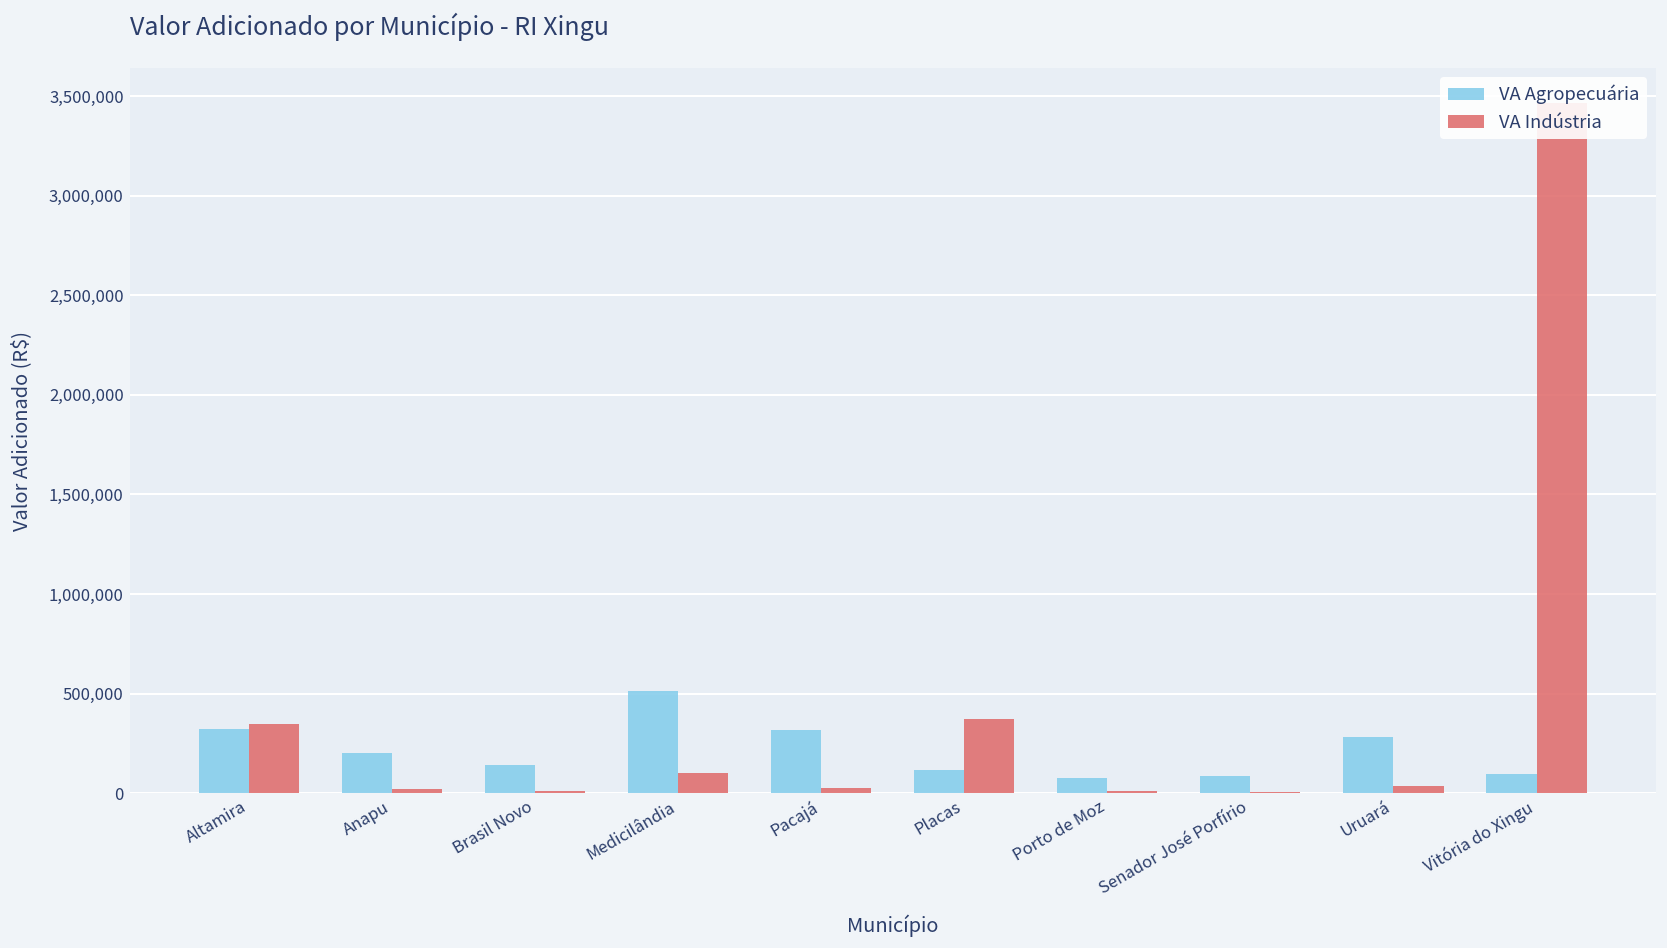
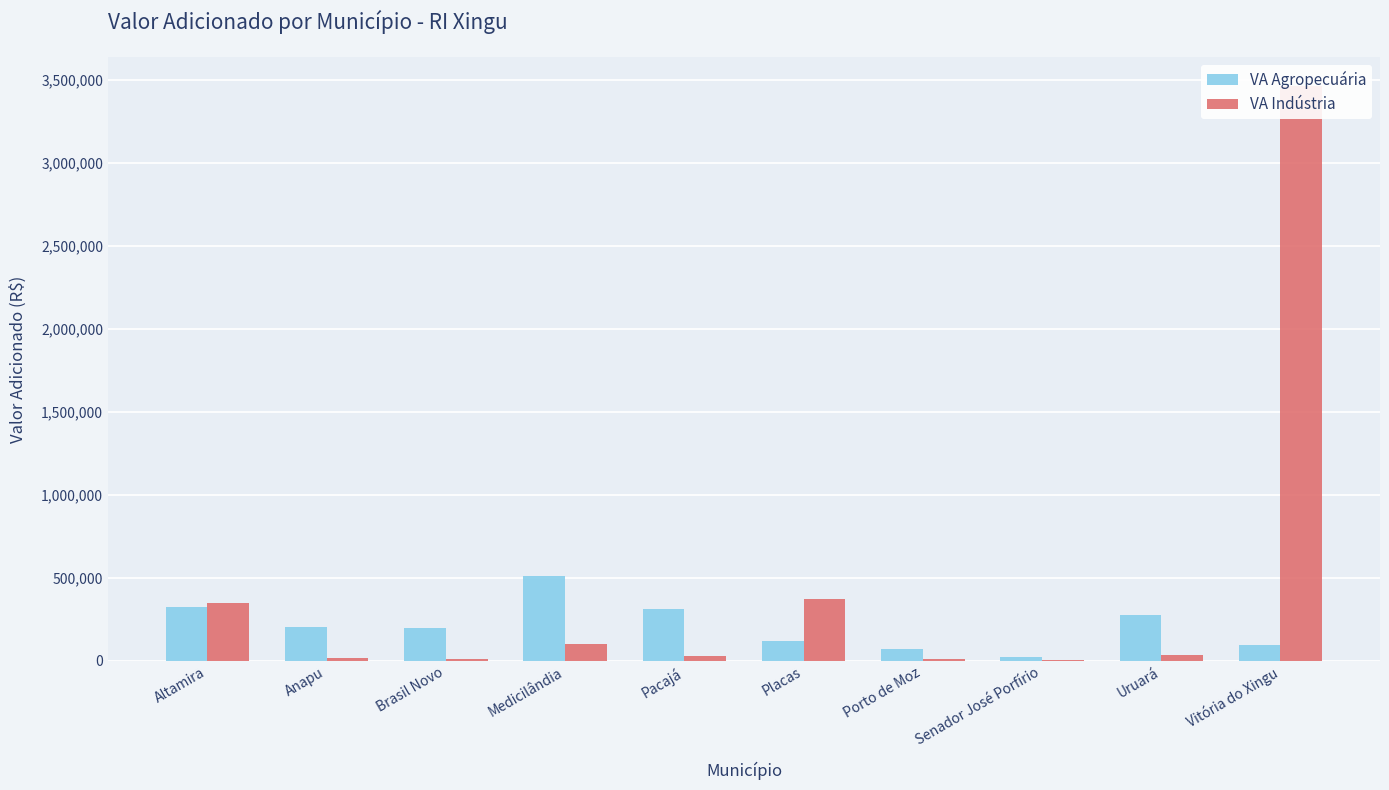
VA Agropecuária, Brasil Novo: 140,000 -> 200,000
VA Agropecuária, Senador José Porfírio: 80,000 -> 30,000
